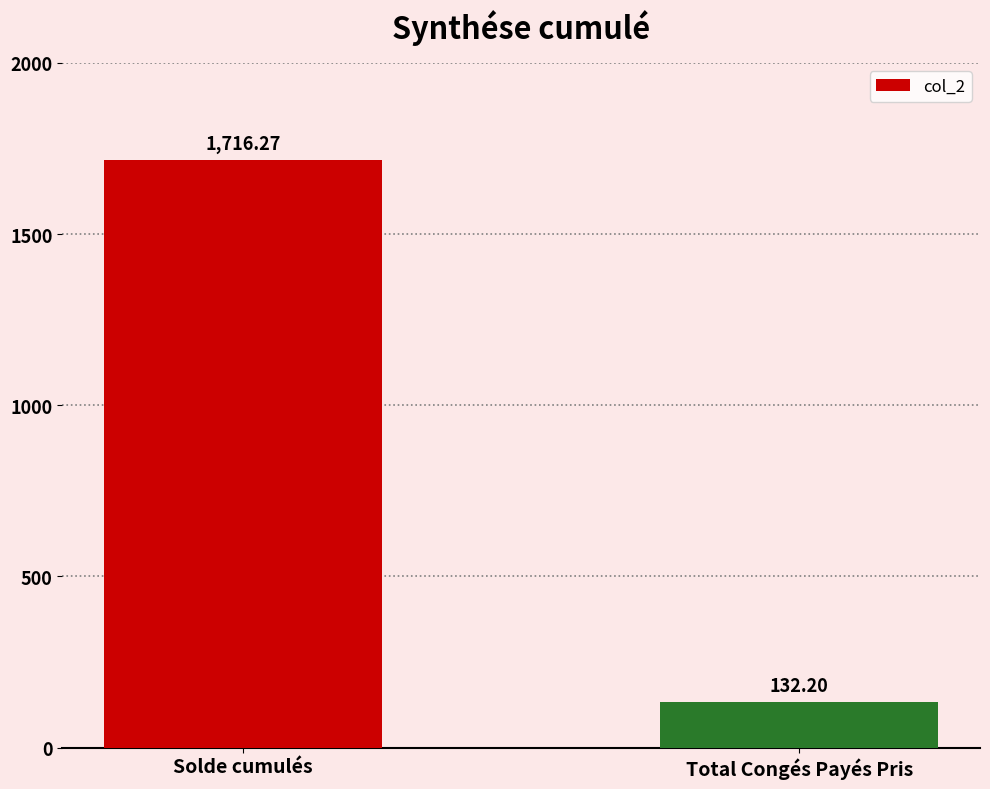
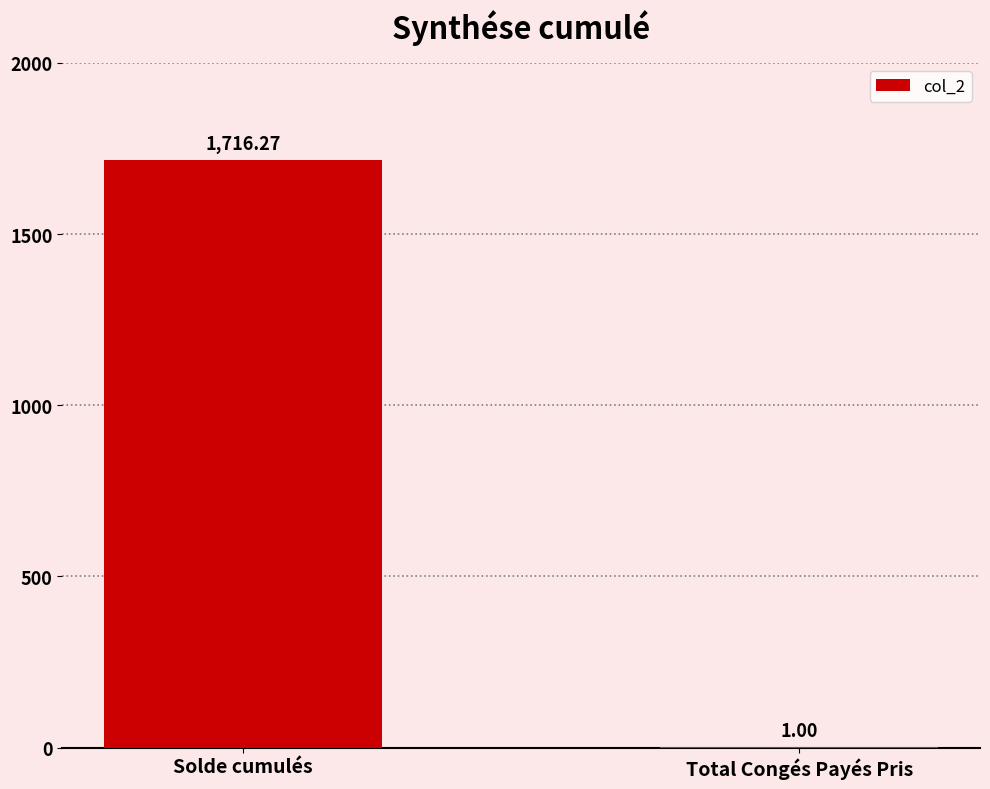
Total Congés Payés Pris: 132.20 -> 1.00
